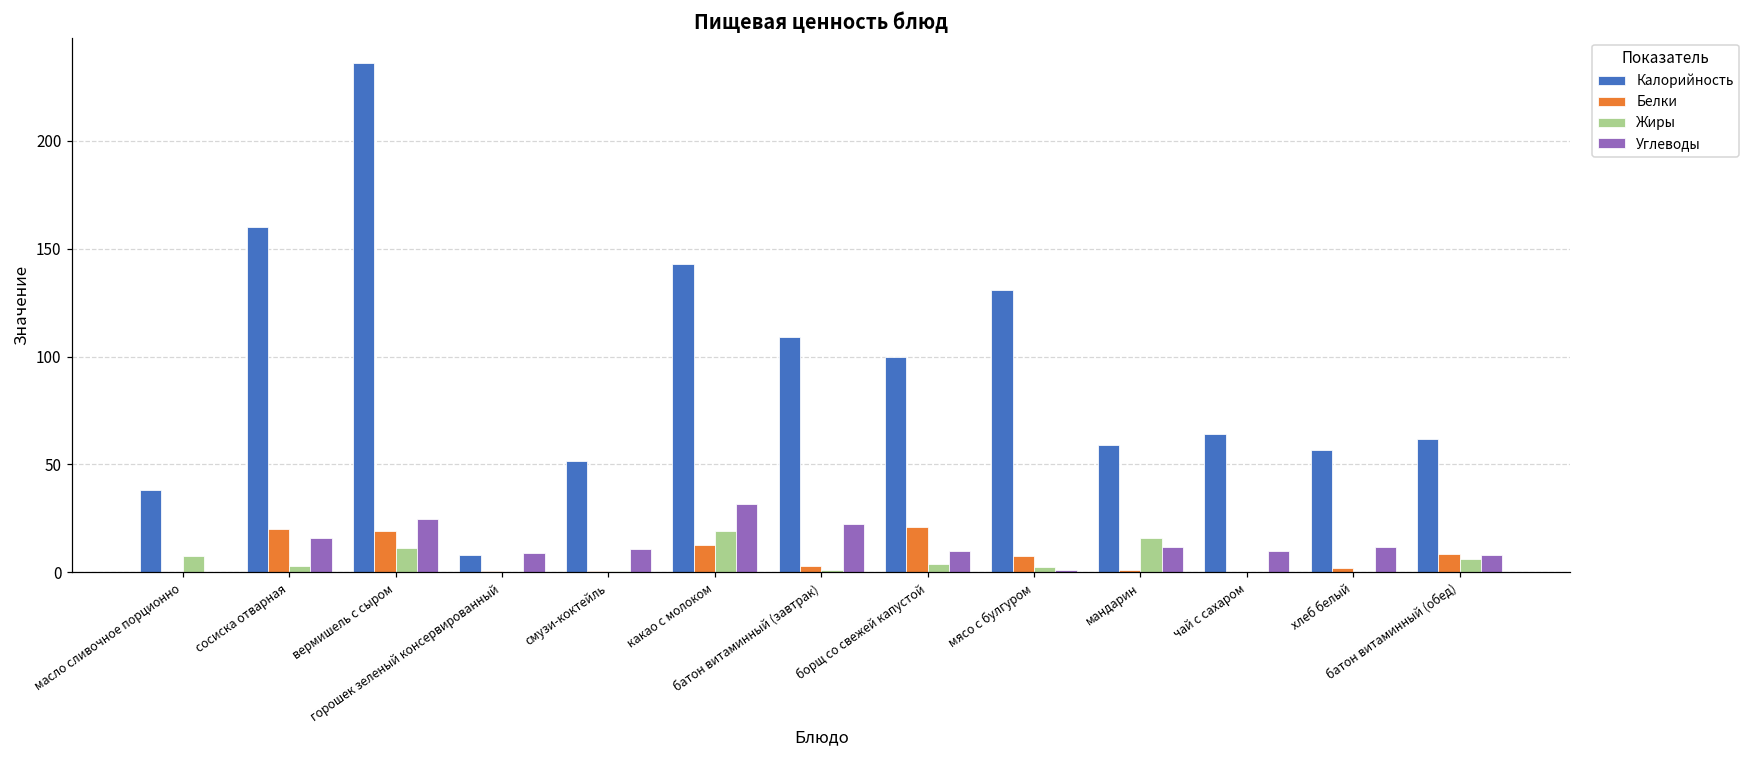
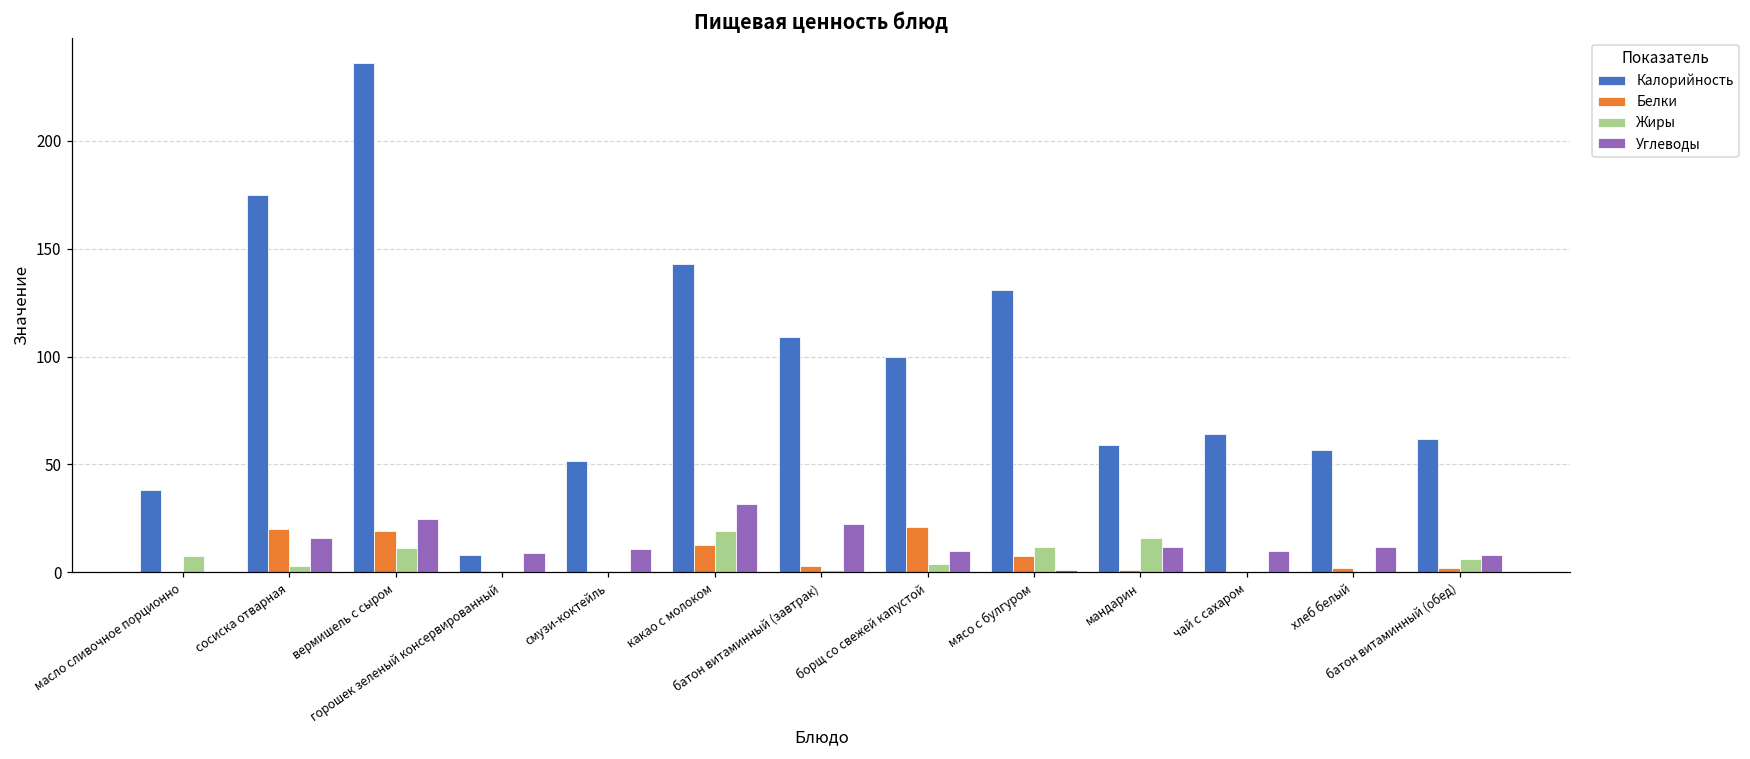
Калорийность, сосиска отварная: 160 -> 175
Жиры, мясо с булгуром: 2 -> 12
Белки, батон витаминный (обед): 8 -> 2
